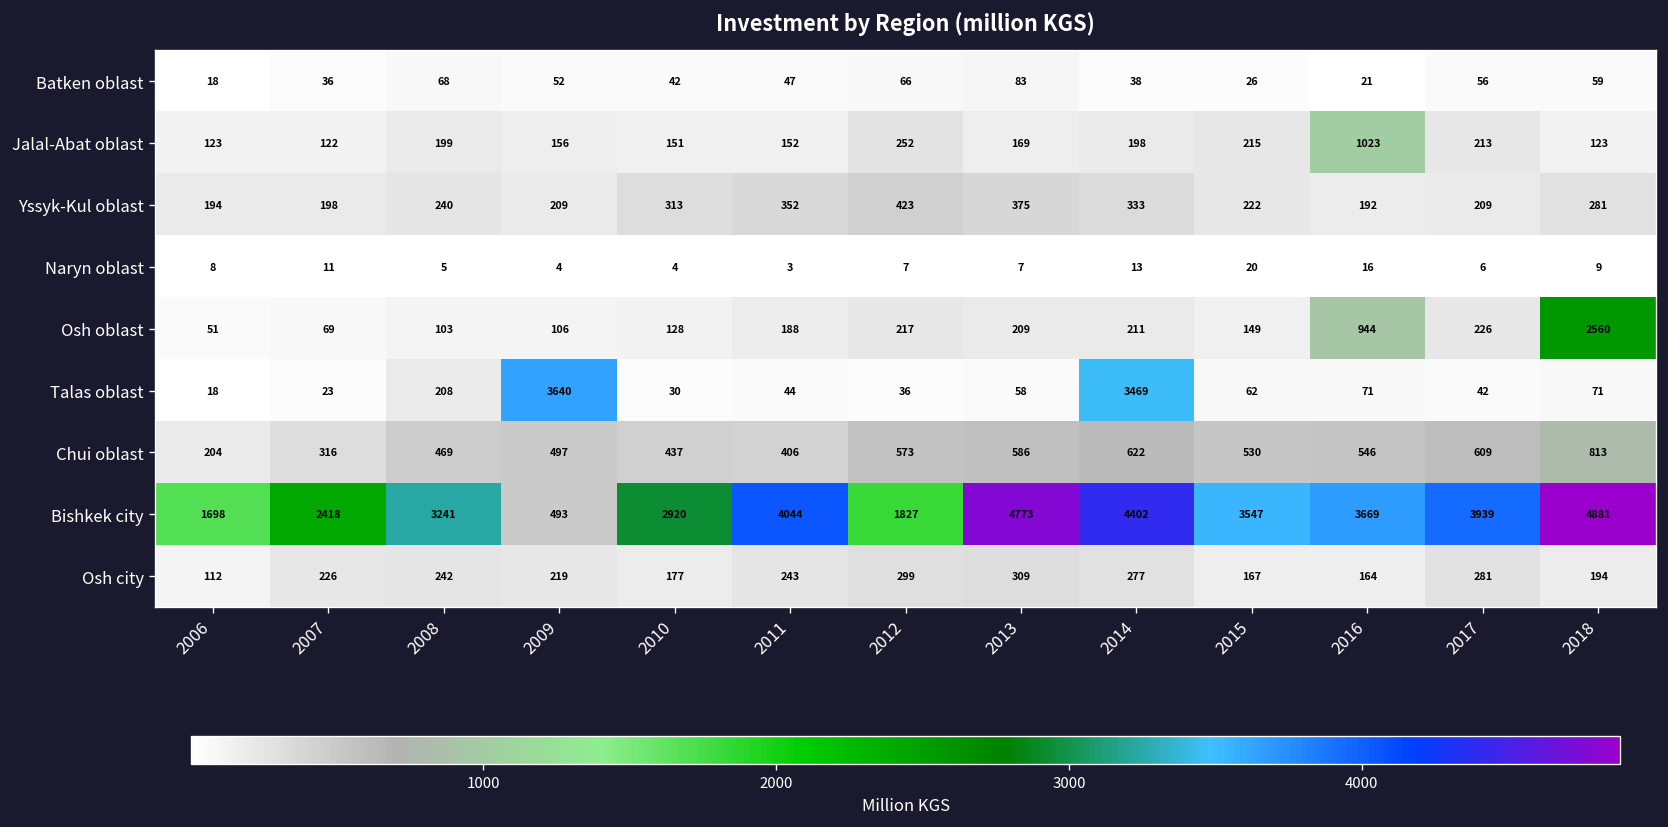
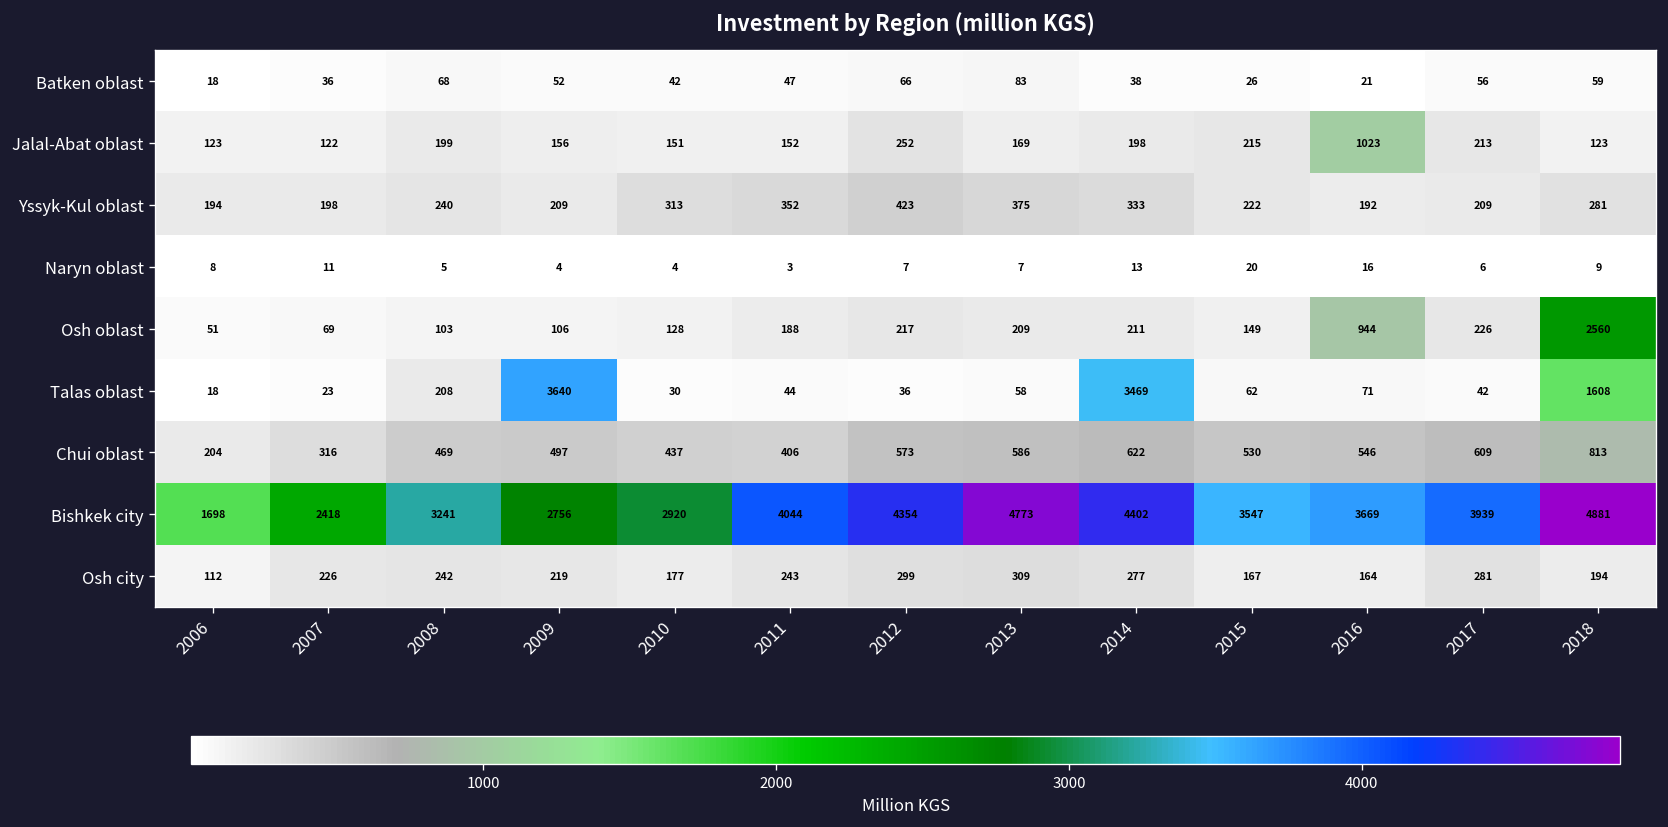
Talas oblast, 2018: 71 -> 1608
Bishkek city, 2009: 493 -> 2756
Bishkek city, 2012: 1827 -> 4354
